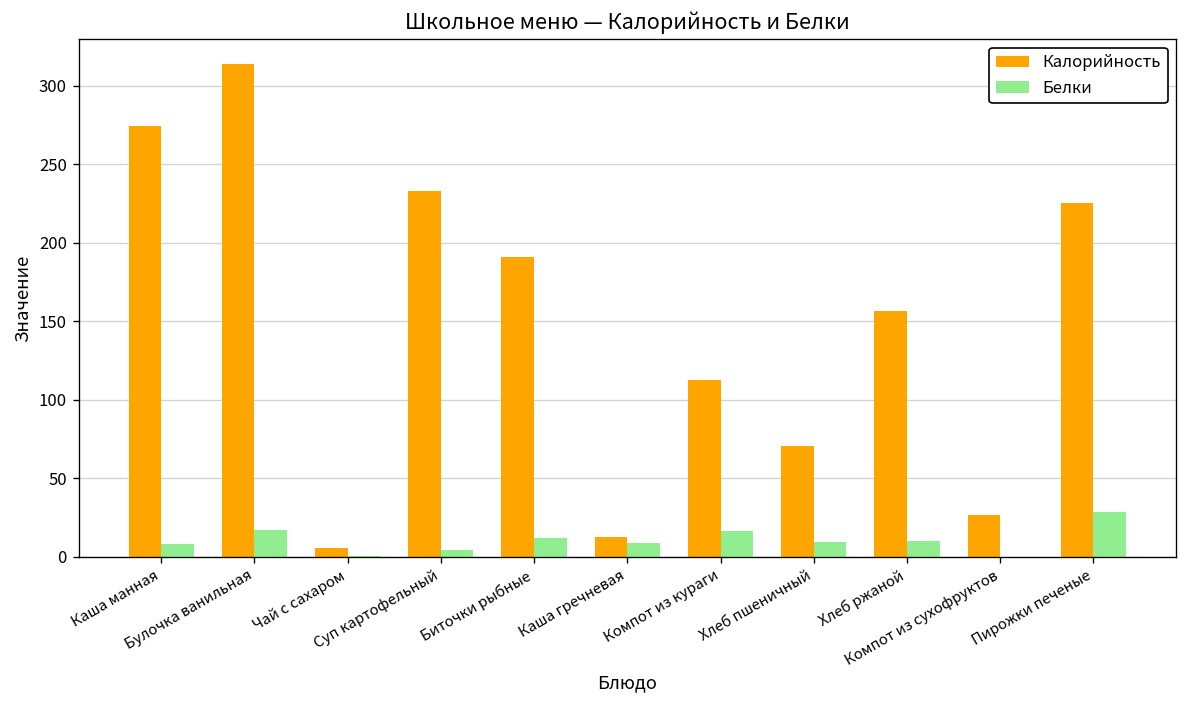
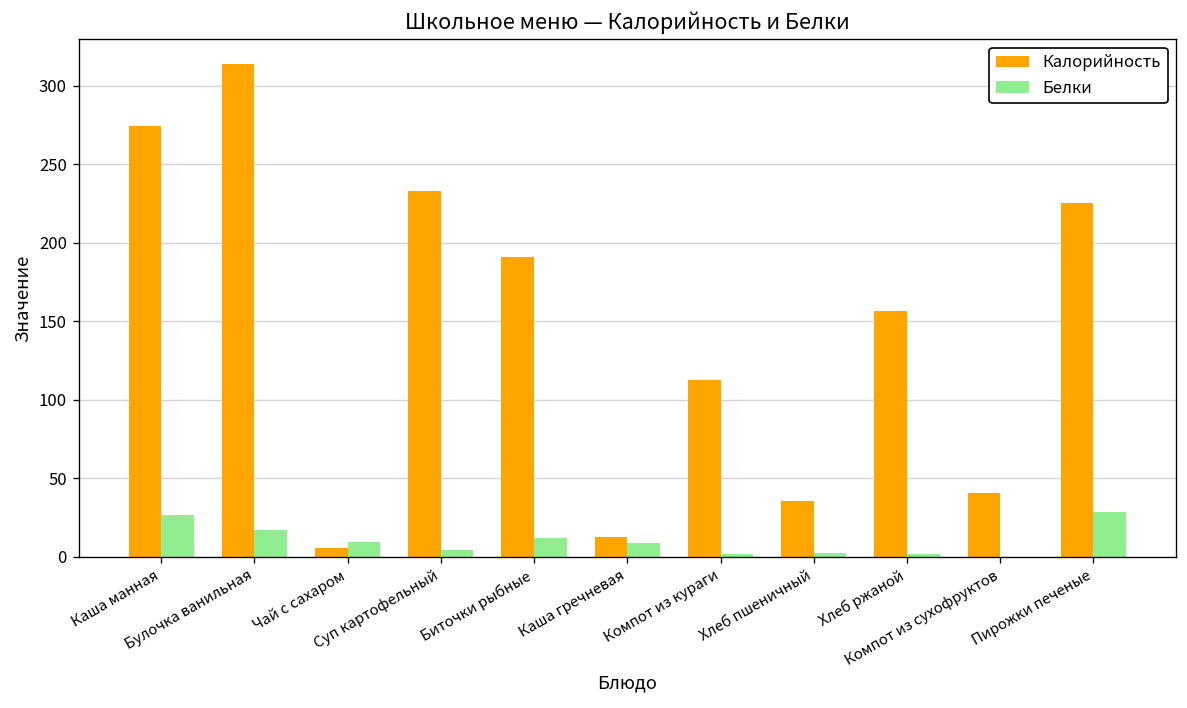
Белки, Каша манная: 8 -> 26
Белки, Чай с сахаром: 0 -> 10
Белки, Компот из кураги: 16 -> 2
Калорийность, Хлеб пшеничный: 71 -> 36
Белки, Хлеб пшеничный: 9 -> 2
Белки, Хлеб ржаной: 10 -> 2
Калорийность, Компот из сухофруктов: 27 -> 40
